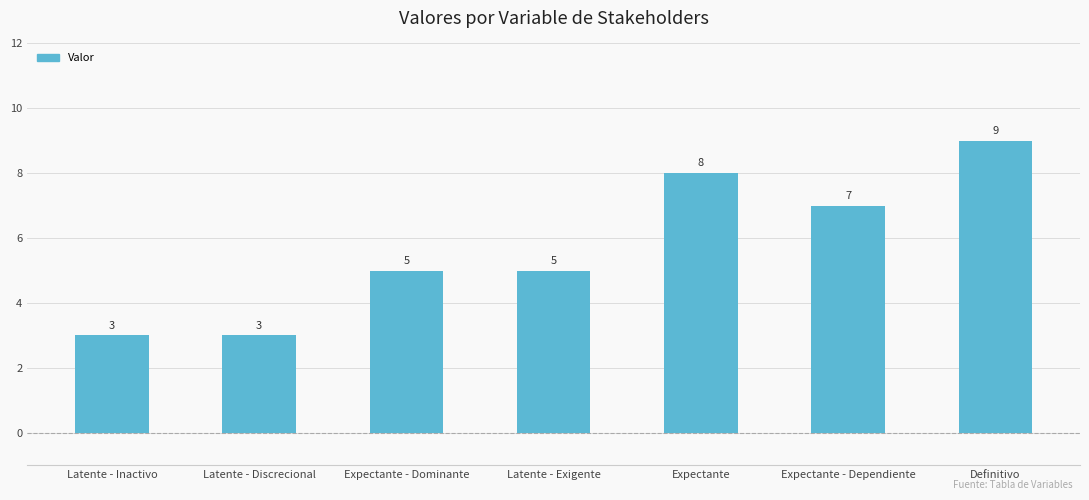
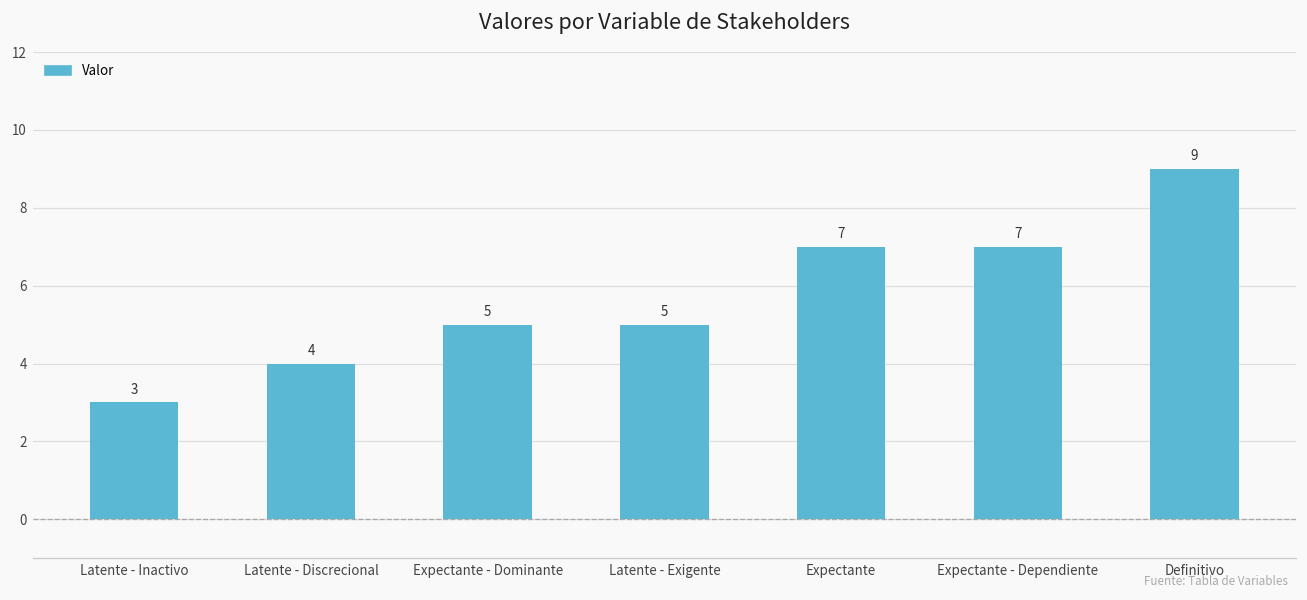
Latente - Discrecional: 3 -> 4
Expectante: 8 -> 7
